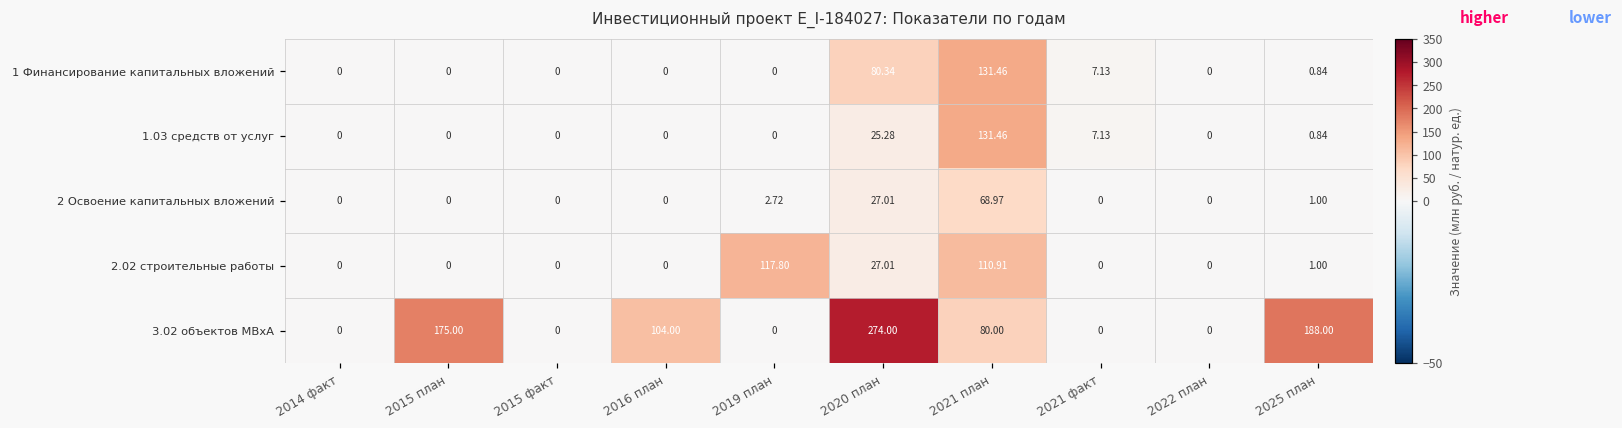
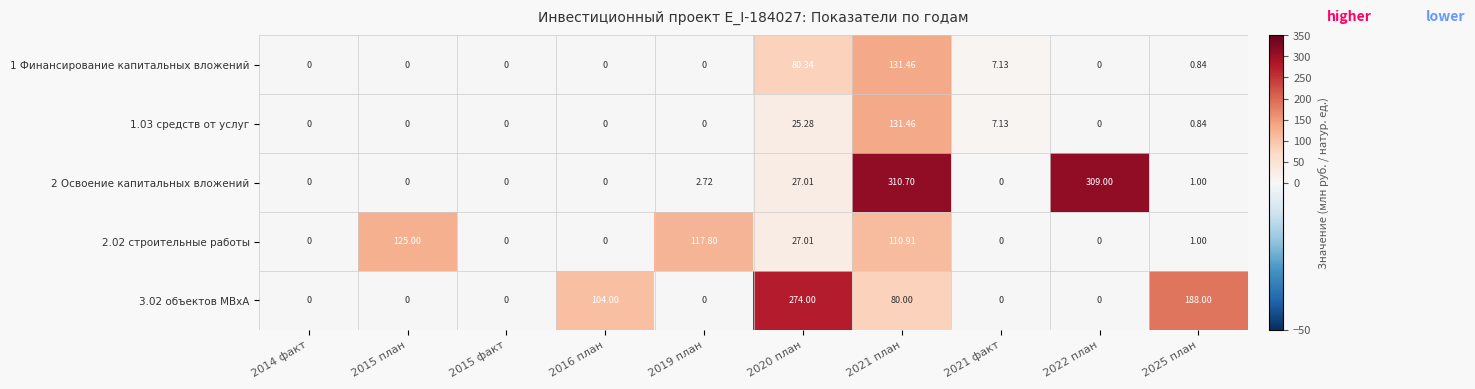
2 Освоение капитальных вложений, 2021 план: 68.97 -> 310.70
2 Освоение капитальных вложений, 2022 план: 0 -> 309.00
2.02 строительные работы, 2015 план: 0 -> 125.00
3.02 объектов МВxА, 2015 план: 175.00 -> 0
